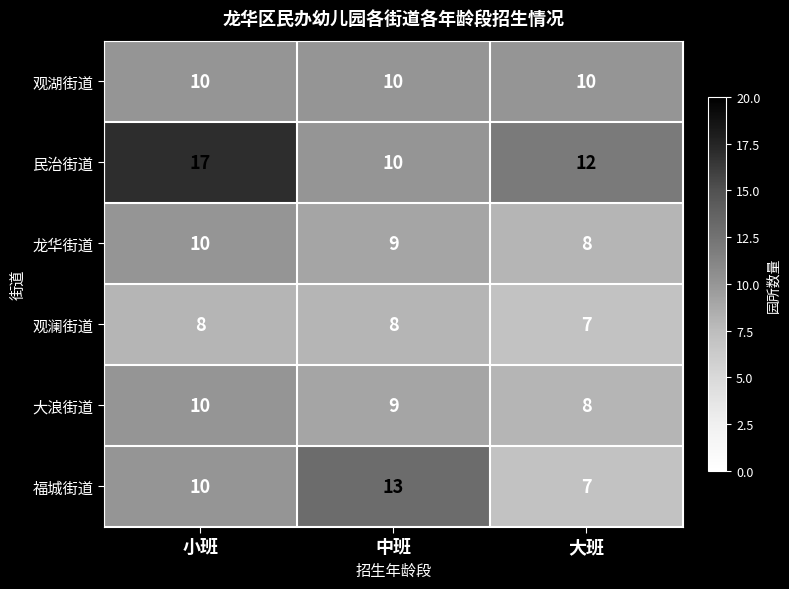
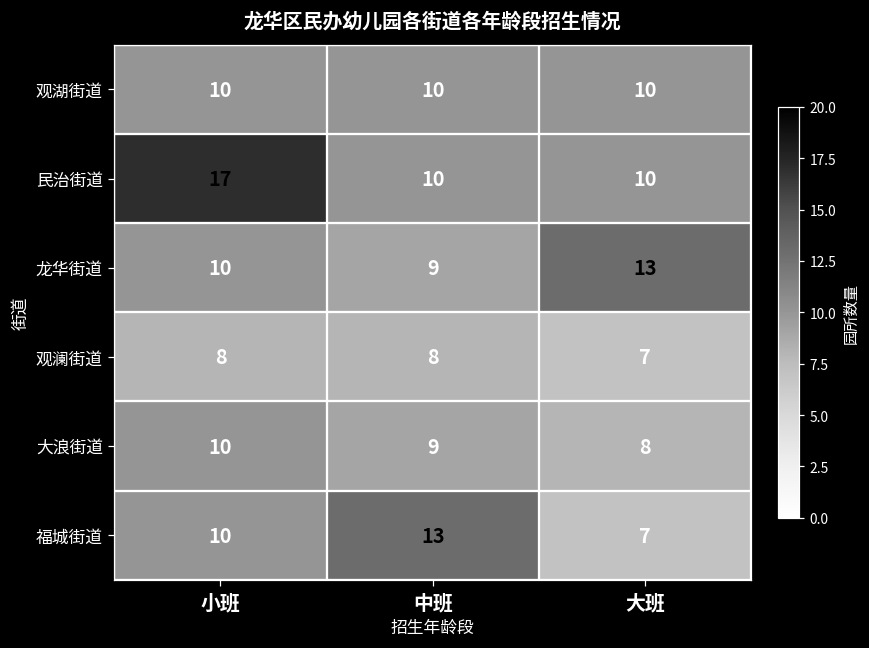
民治街道, 大班: 12 -> 10
龙华街道, 大班: 8 -> 13
